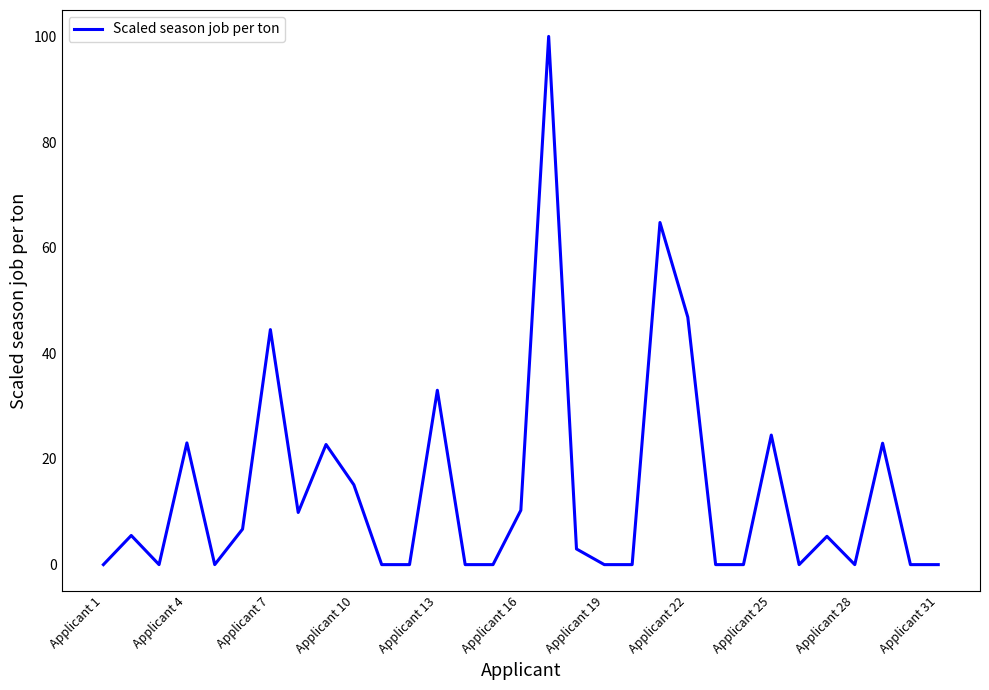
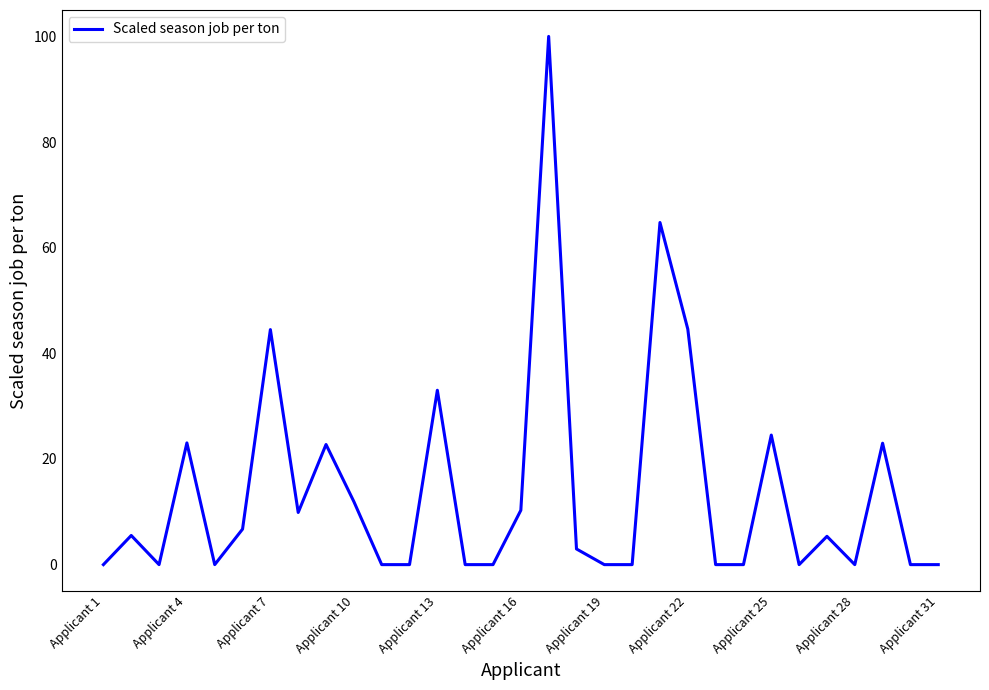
Applicant 10: 15 -> 12
Applicant 22: 47 -> 45
